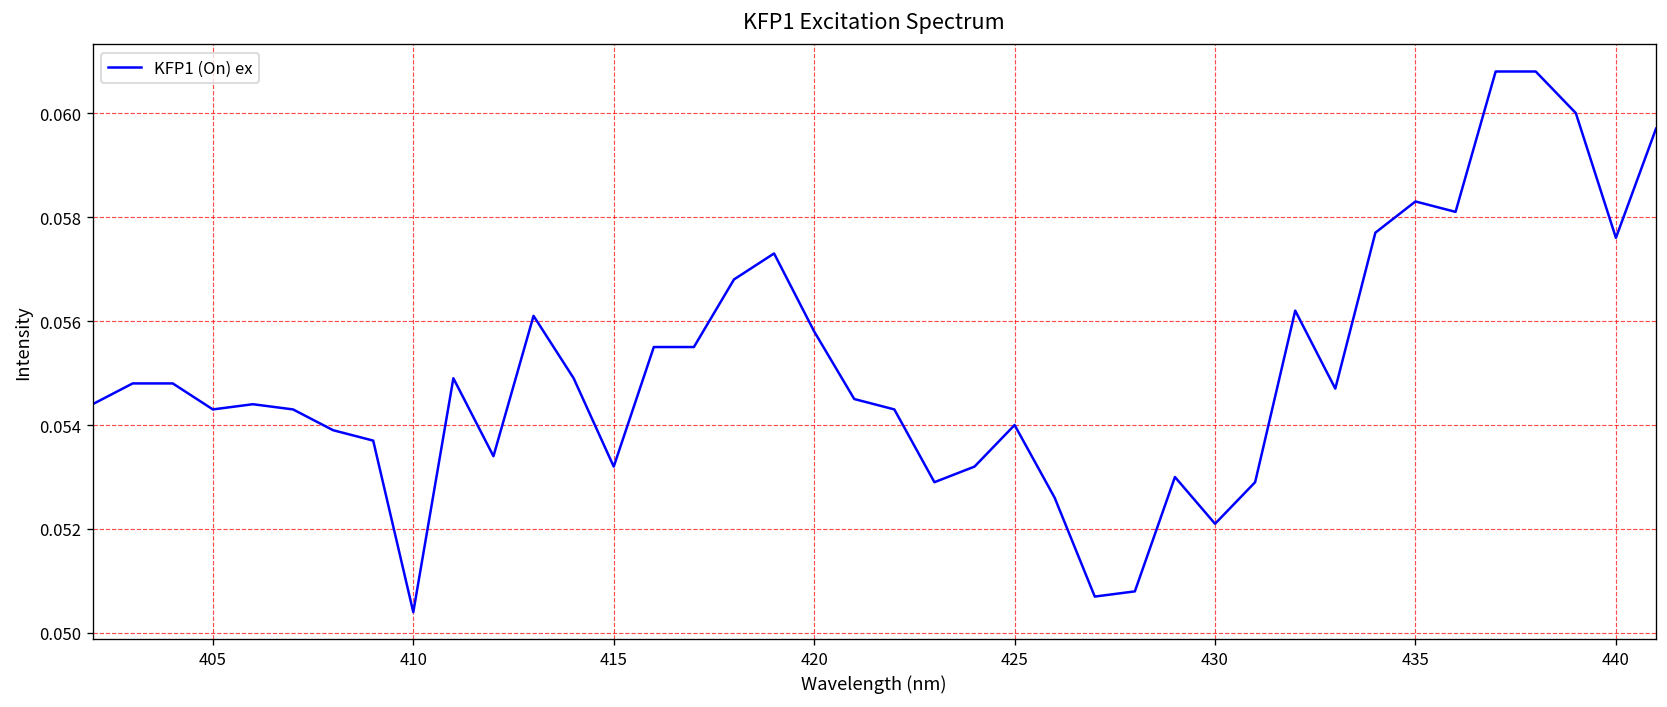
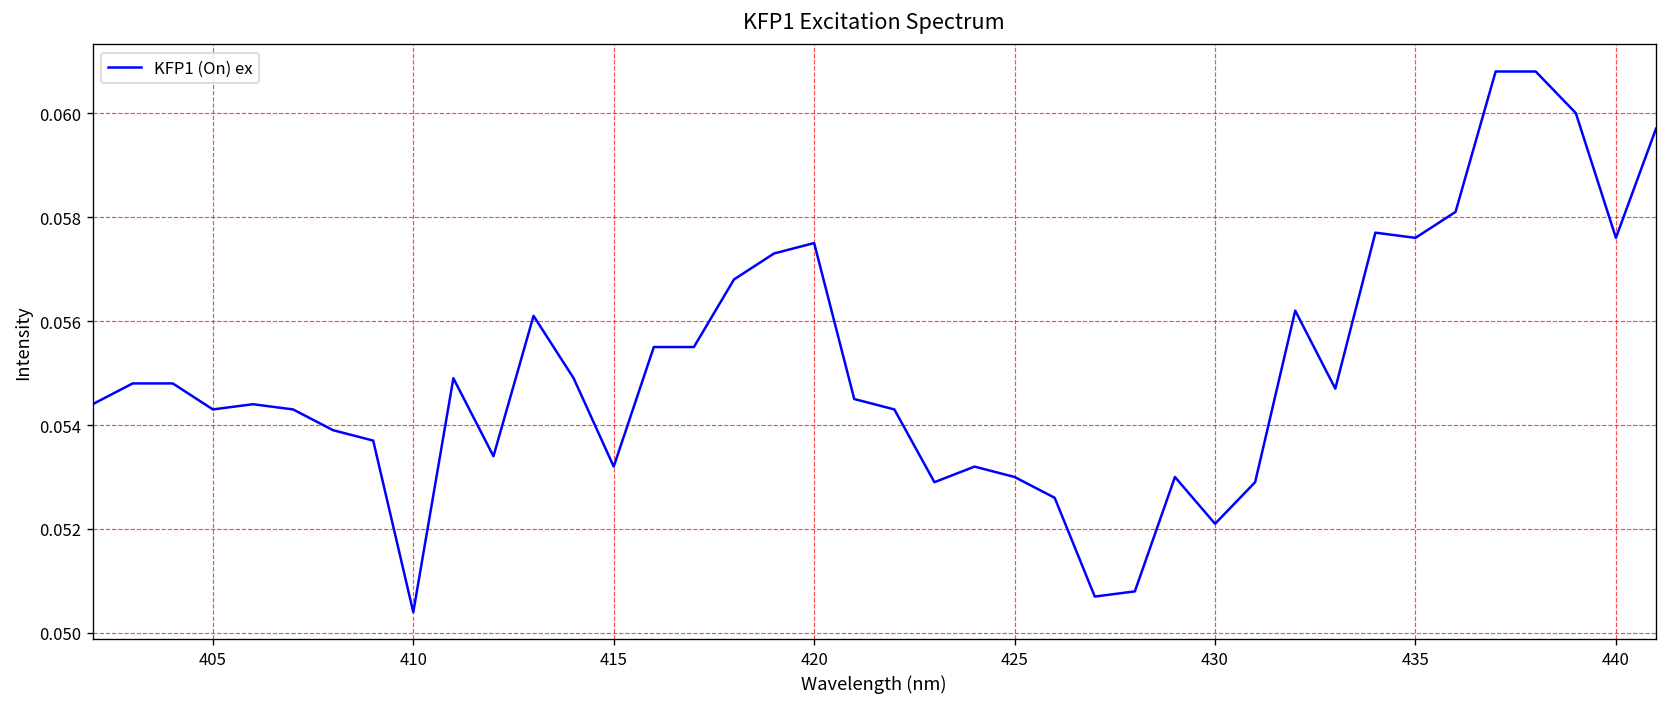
420: 0.0558 -> 0.0575
425: 0.054 -> 0.053
435: 0.0583 -> 0.0576
